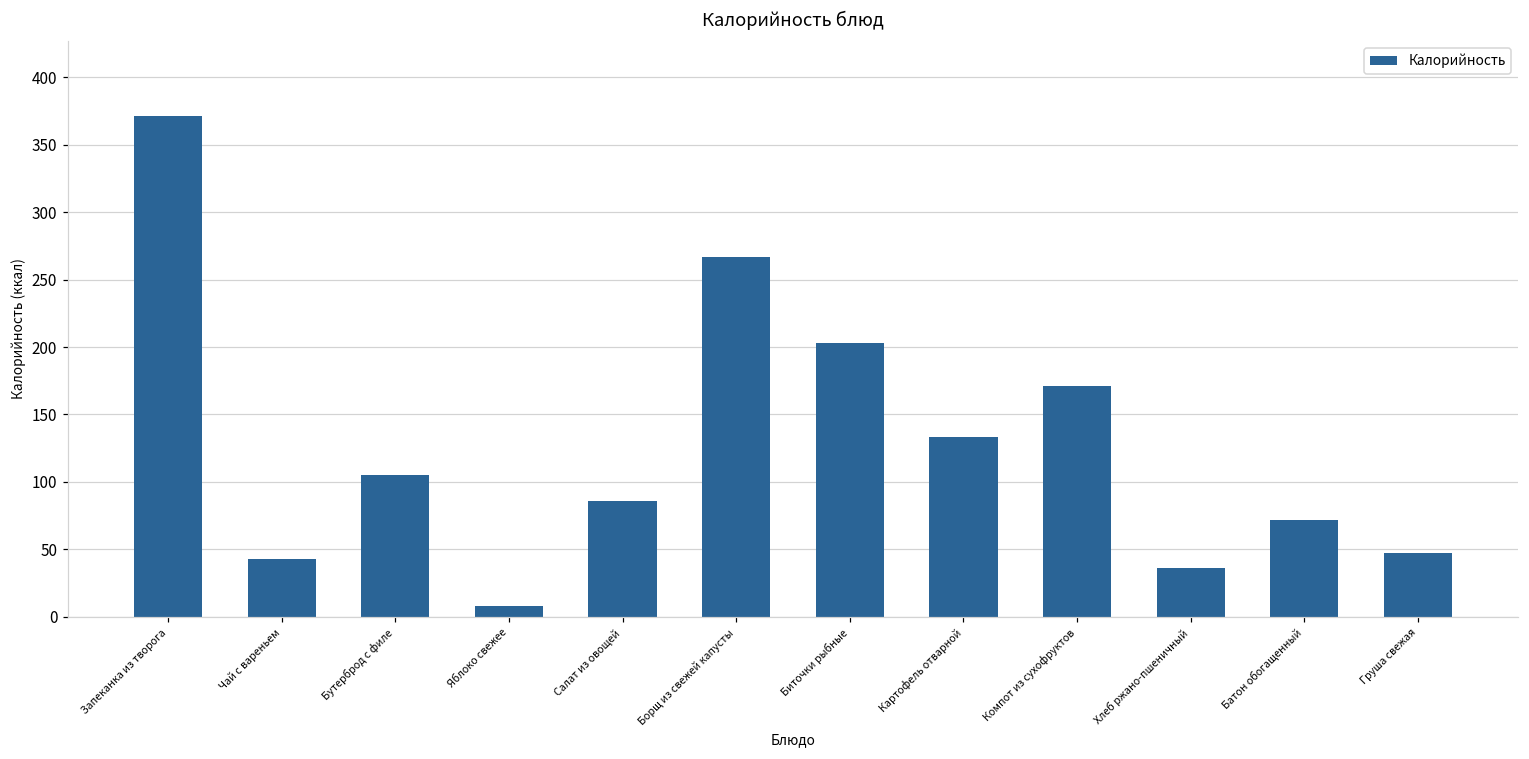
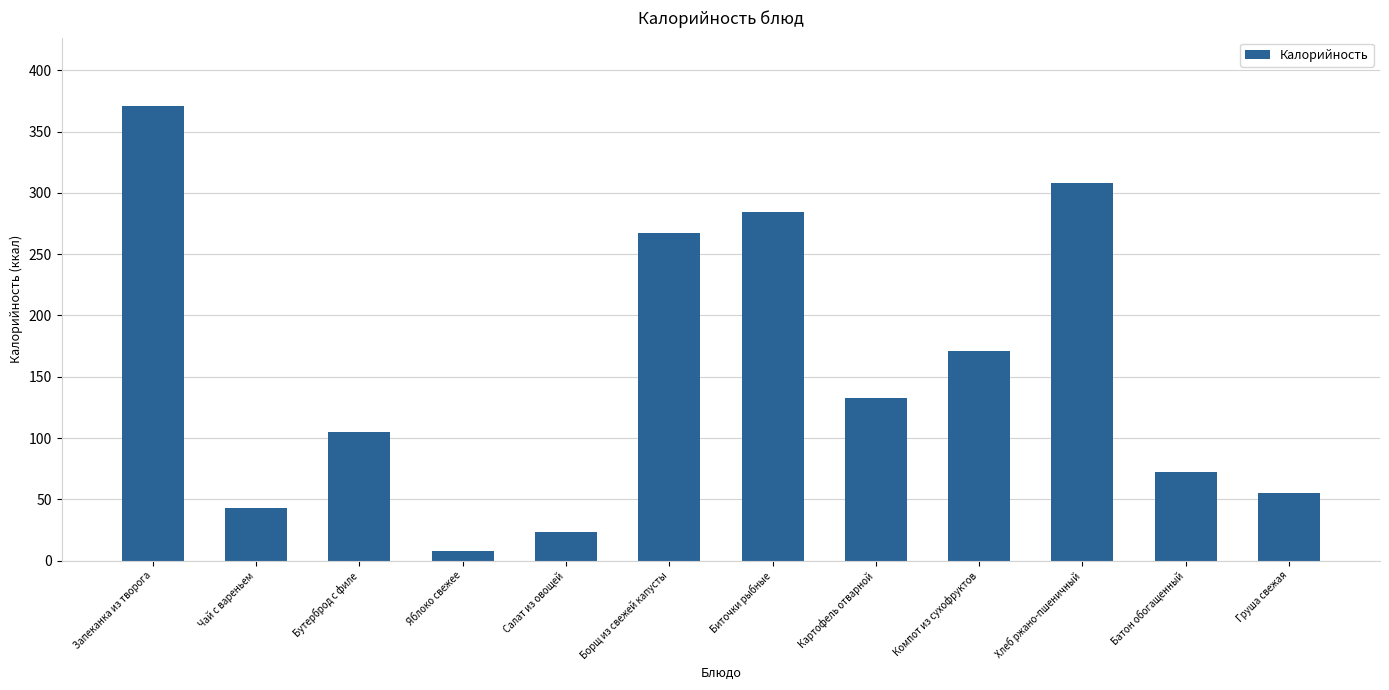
Салат из овощей: 86 -> 23
Биточки рыбные: 203 -> 284
Хлеб ржано-пшеничный: 36 -> 308
Груша свежая: 47 -> 55
